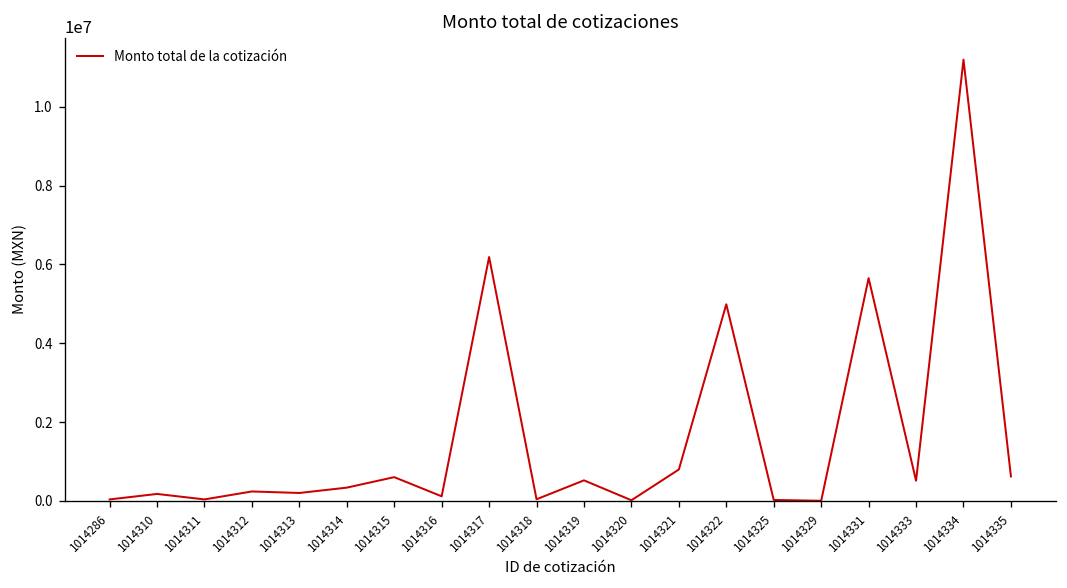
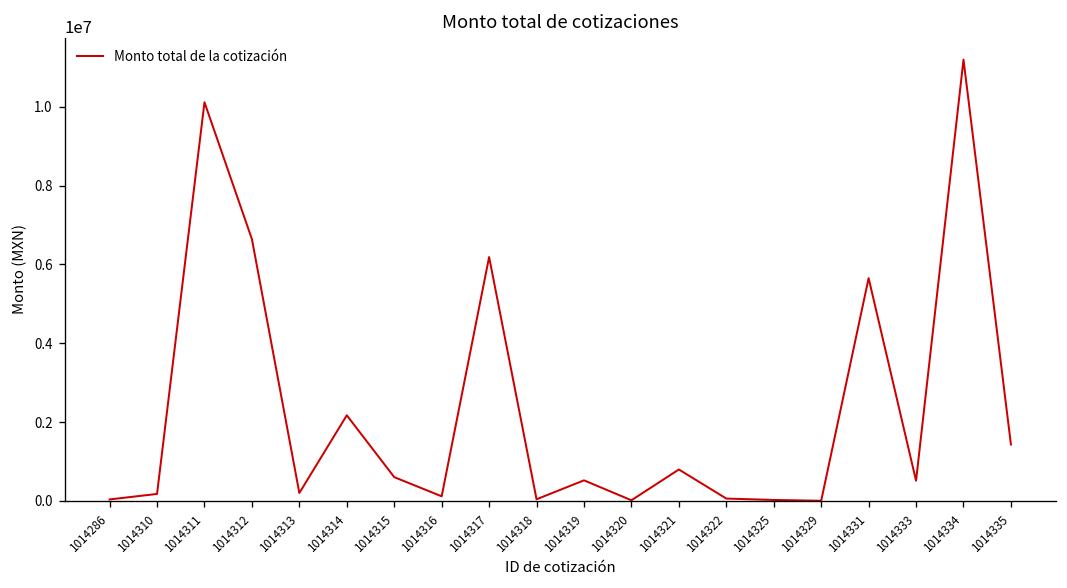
1014311: 0 -> 10100000
1014312: 200000 -> 6600000
1014314: 300000 -> 2200000
1014322: 5000000 -> 100000
1014335: 600000 -> 1400000
